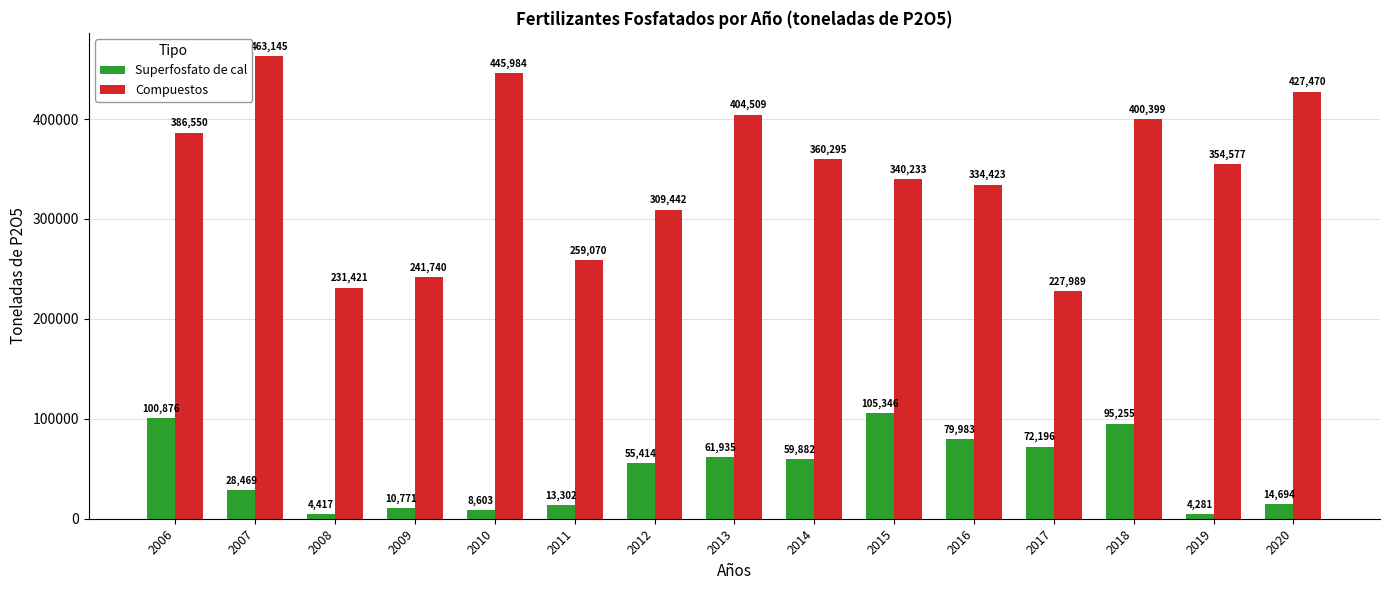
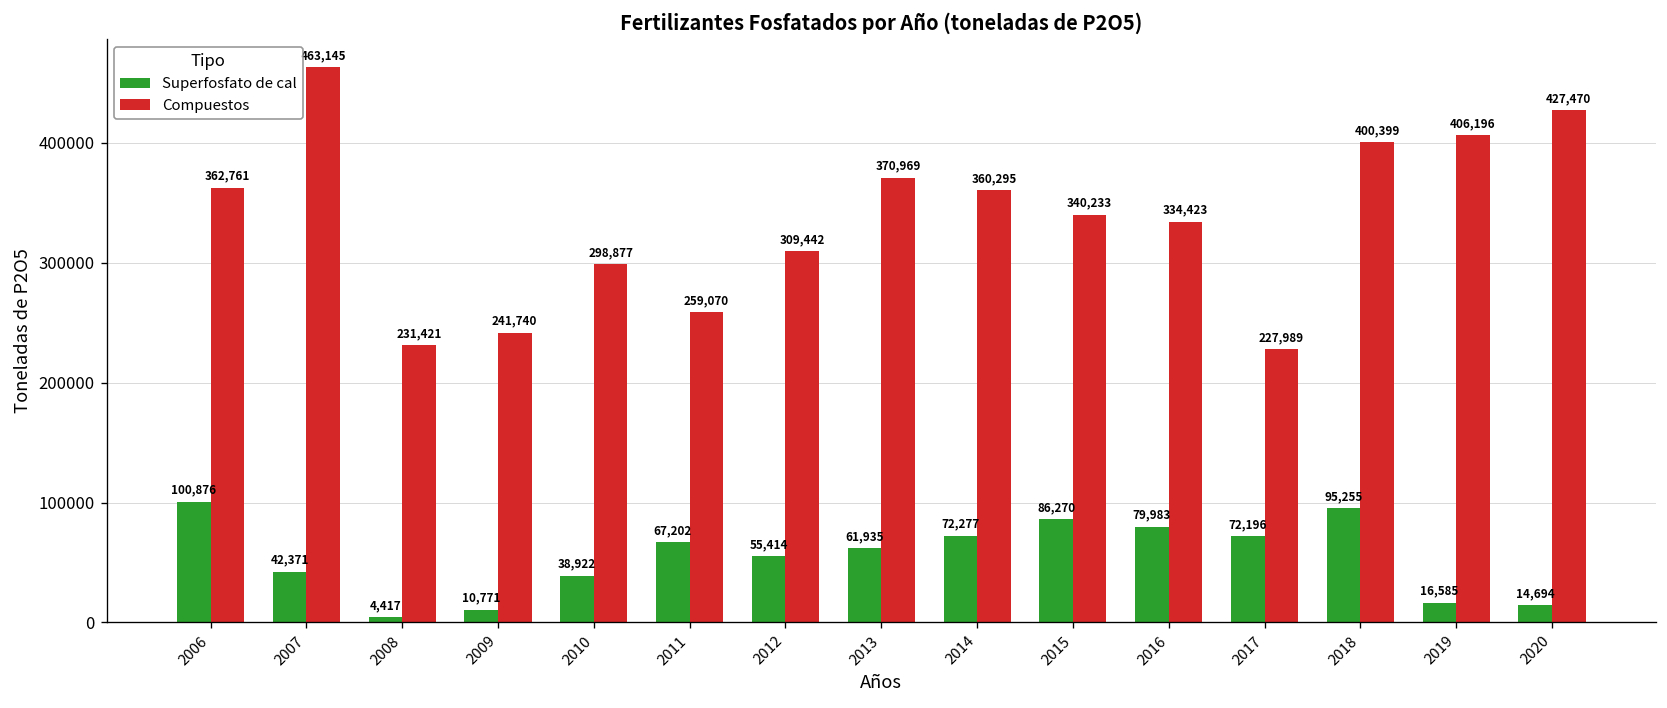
Compuestos, 2006: 386,550 -> 362,761
Superfosfato de cal, 2007: 28,469 -> 42,371
Superfosfato de cal, 2010: 8,603 -> 38,922
Compuestos, 2010: 445,984 -> 298,877
Superfosfato de cal, 2011: 13,302 -> 67,202
Compuestos, 2013: 404,509 -> 370,969
Superfosfato de cal, 2014: 59,882 -> 72,277
Superfosfato de cal, 2015: 105,346 -> 86,270
Superfosfato de cal, 2019: 4,281 -> 16,585
Compuestos, 2019: 354,577 -> 406,196
